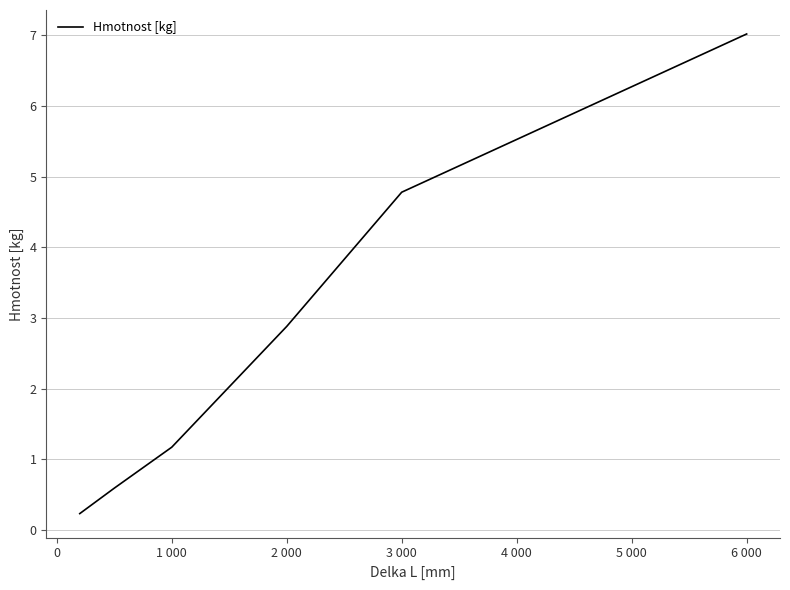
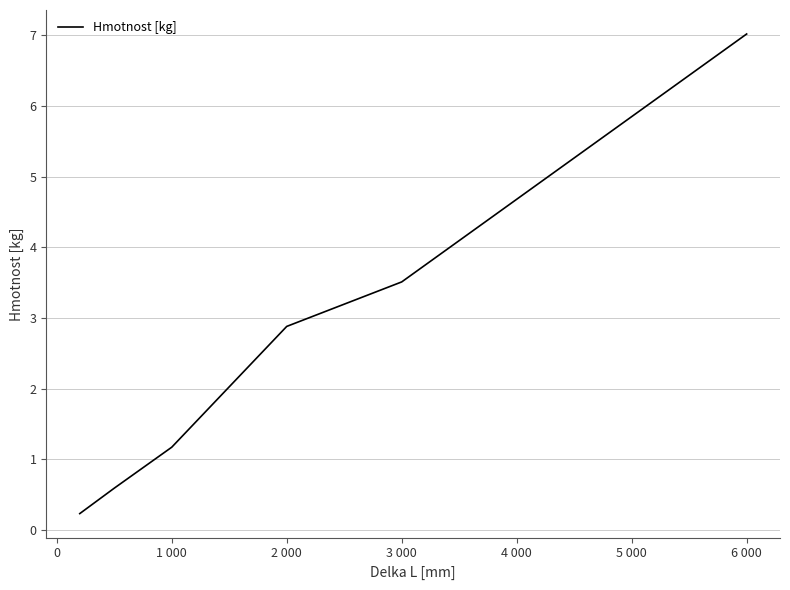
3 000: 4.8 -> 3.5
